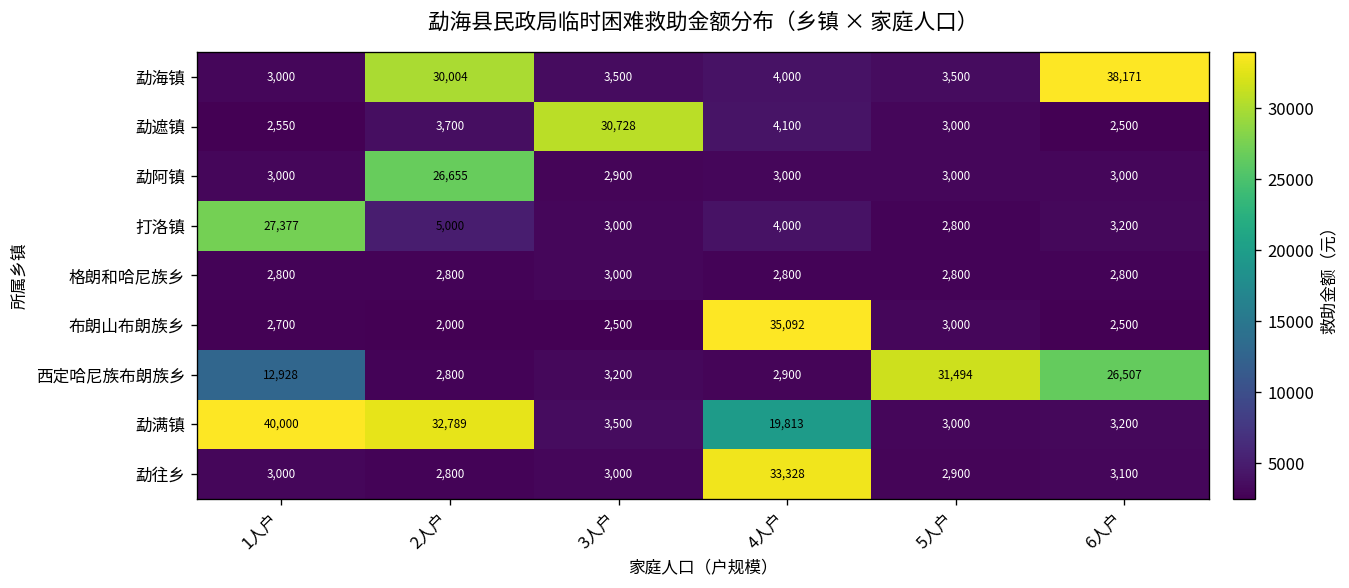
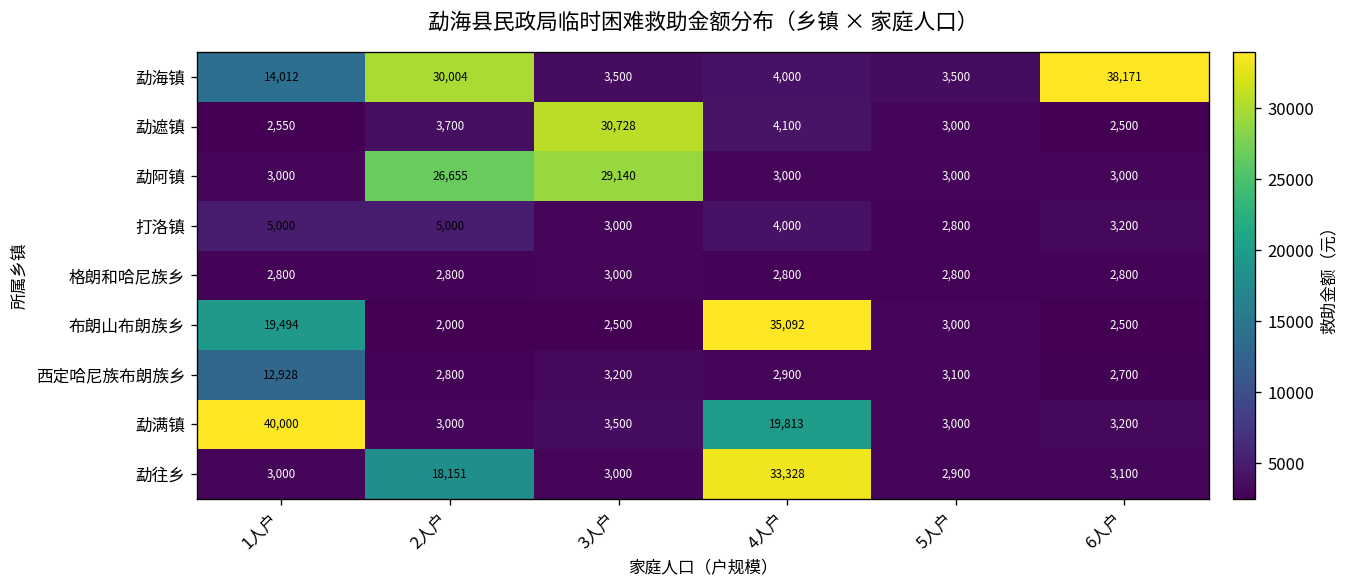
勐海镇, 1人户: 3,000 -> 14,012
勐阿镇, 3人户: 2,900 -> 29,140
打洛镇, 1人户: 27,377 -> 5,000
布朗山布朗族乡, 1人户: 2,700 -> 19,494
西定哈尼族布朗族乡, 5人户: 31,494 -> 3,100
西定哈尼族布朗族乡, 6人户: 26,507 -> 2,700
勐满镇, 2人户: 32,789 -> 3,000
勐往乡, 2人户: 2,800 -> 18,151
